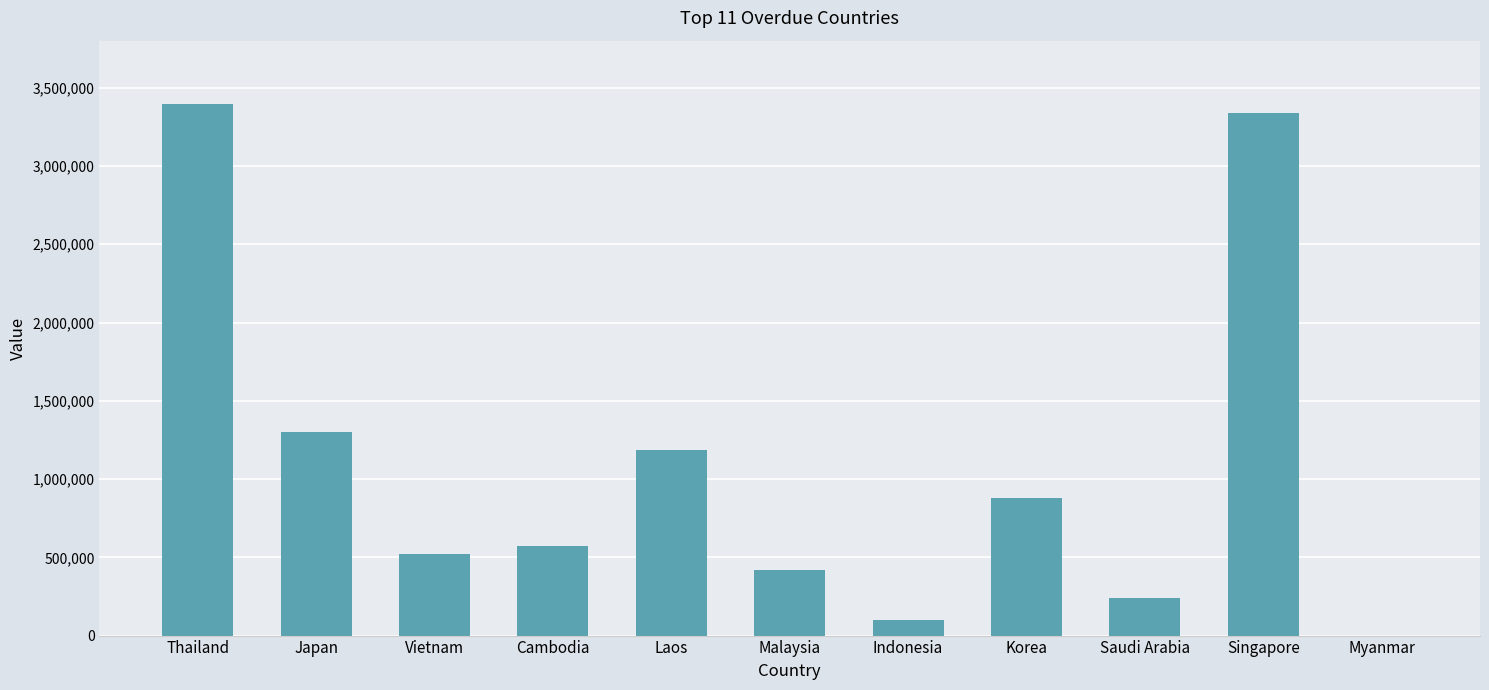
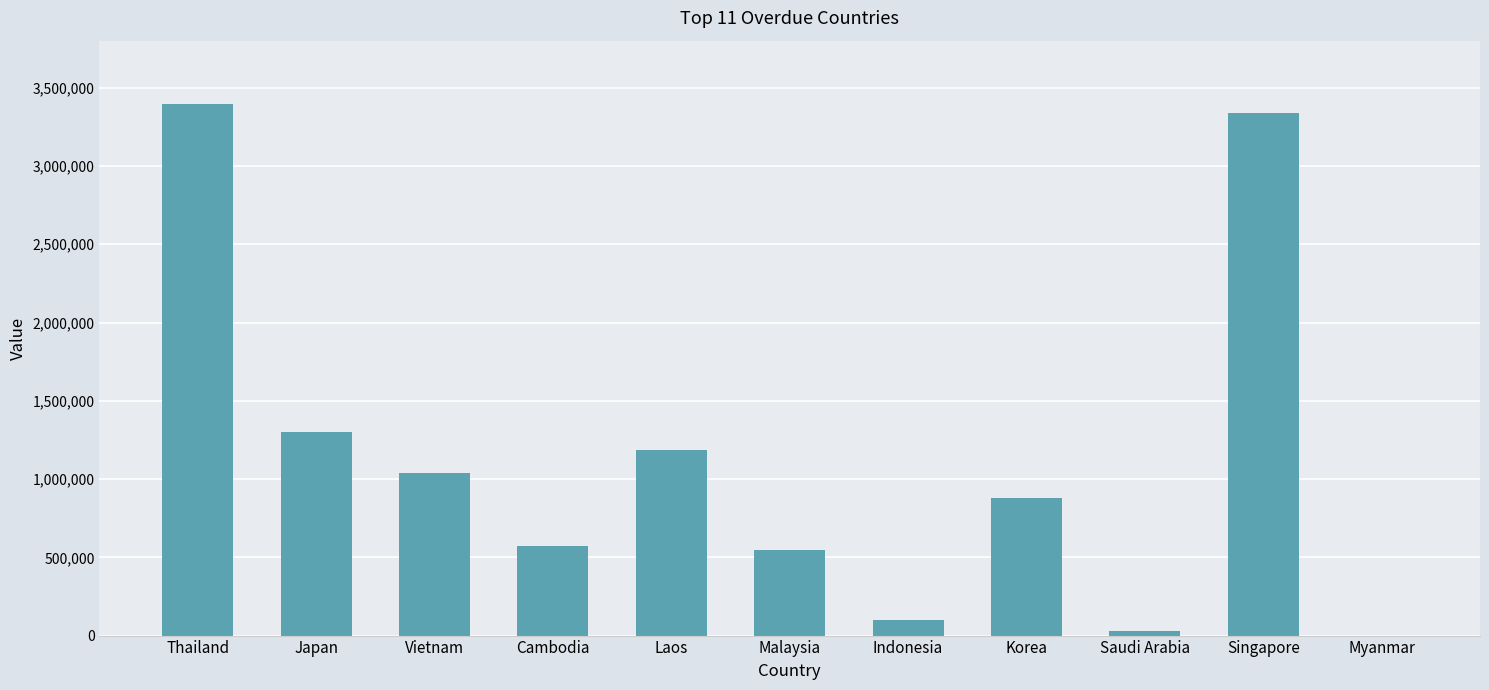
Vietnam: 520,000 -> 1,040,000
Malaysia: 420,000 -> 550,000
Saudi Arabia: 240,000 -> 30,000
